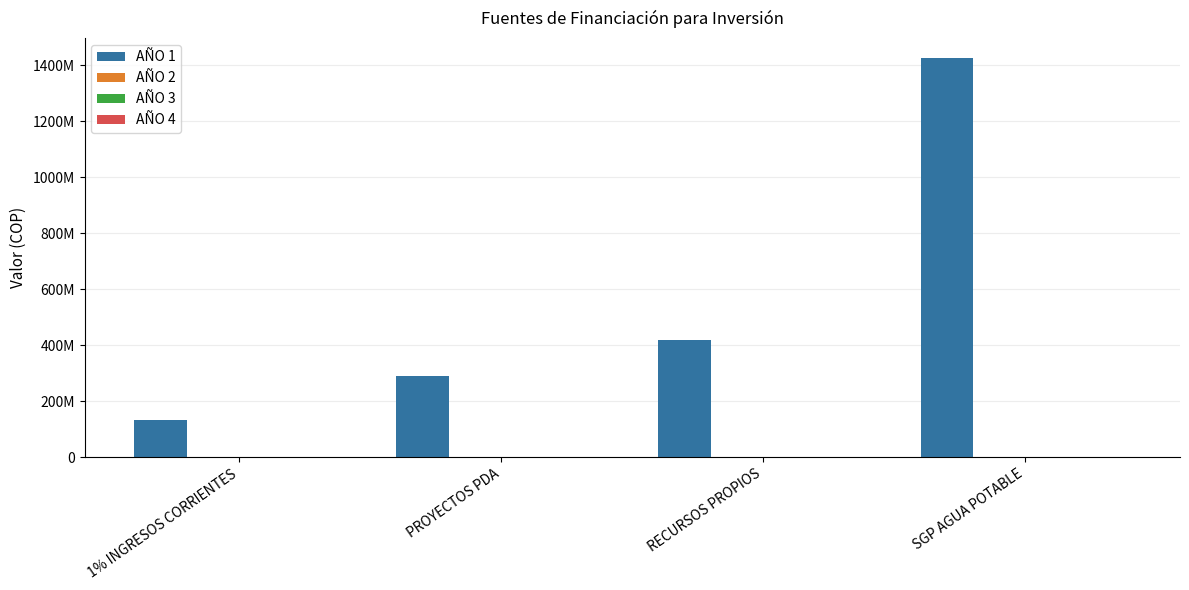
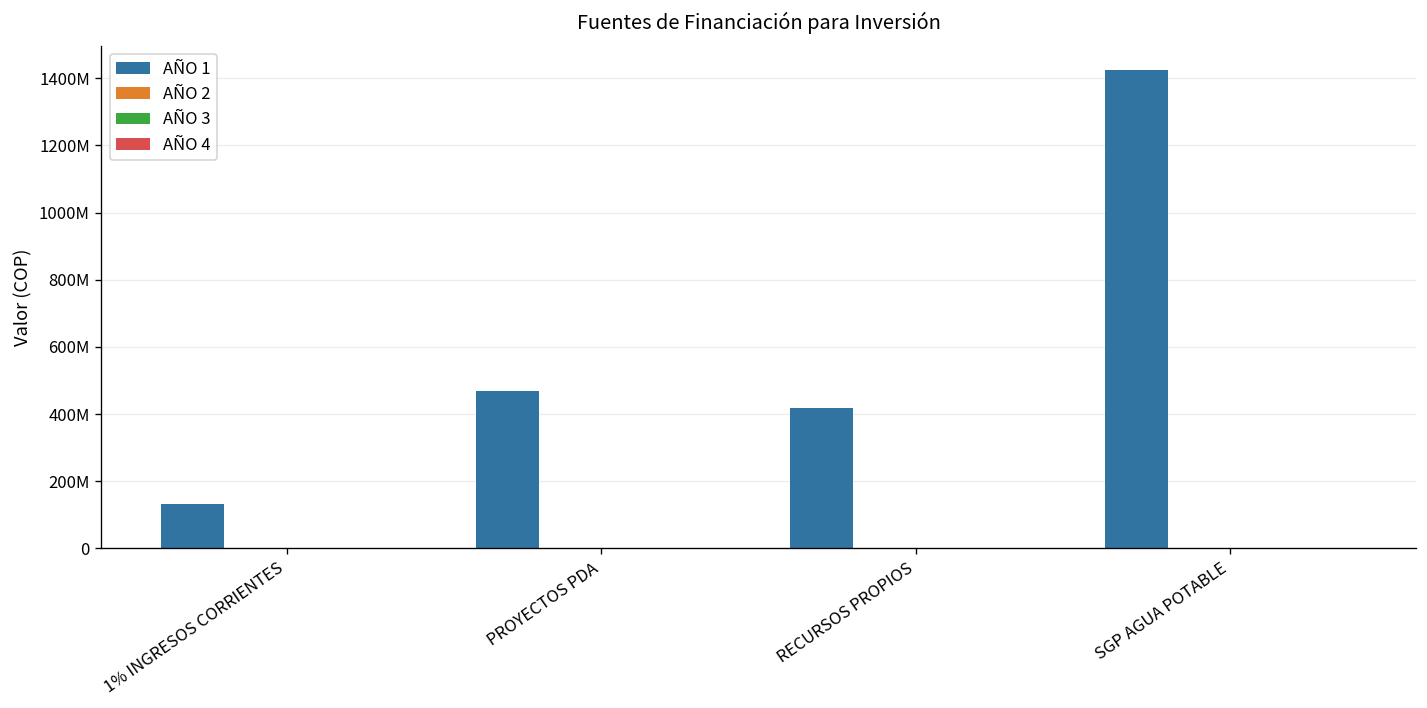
AÑO 1, PROYECTOS PDA: 290000000 -> 470000000
